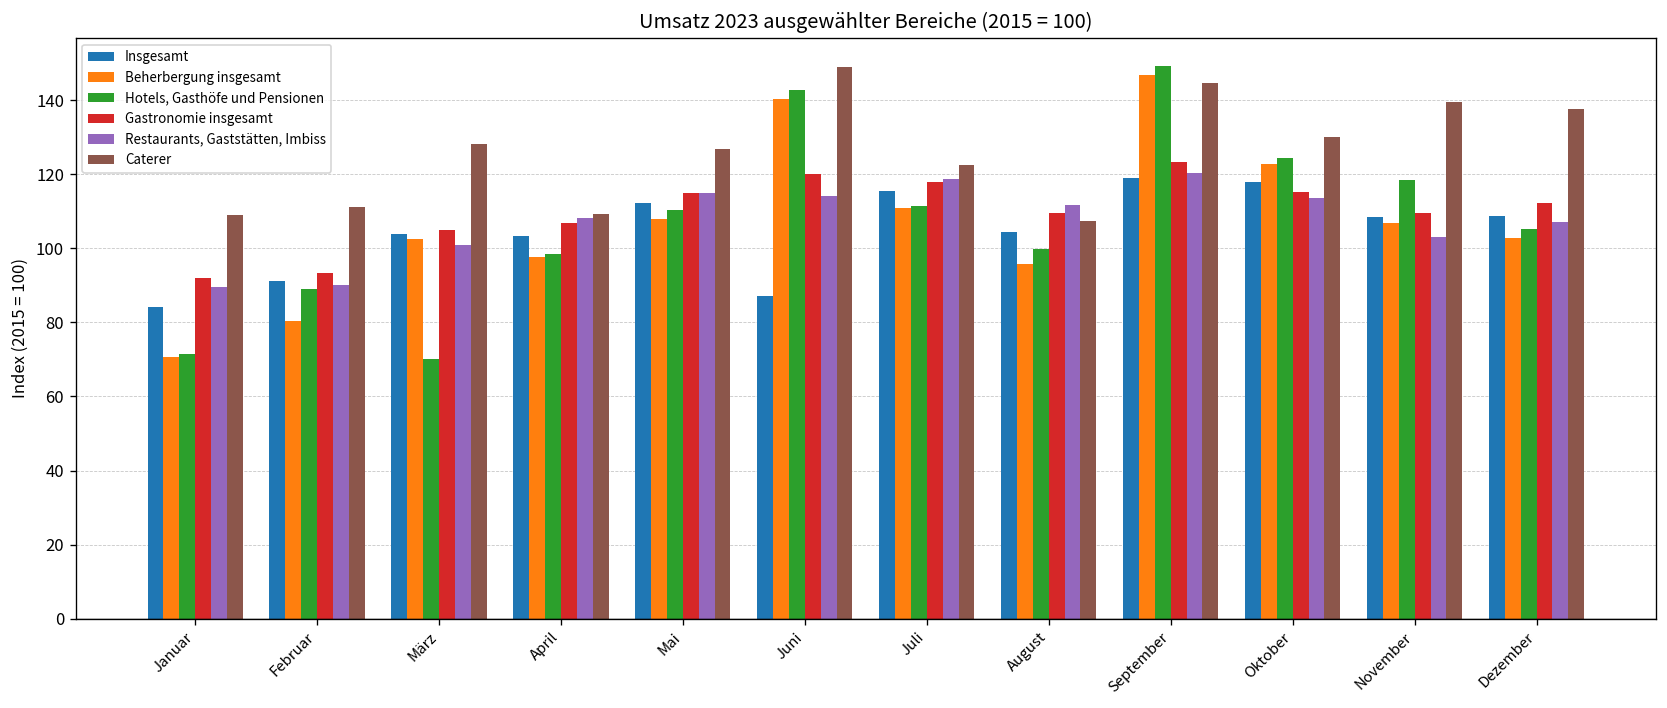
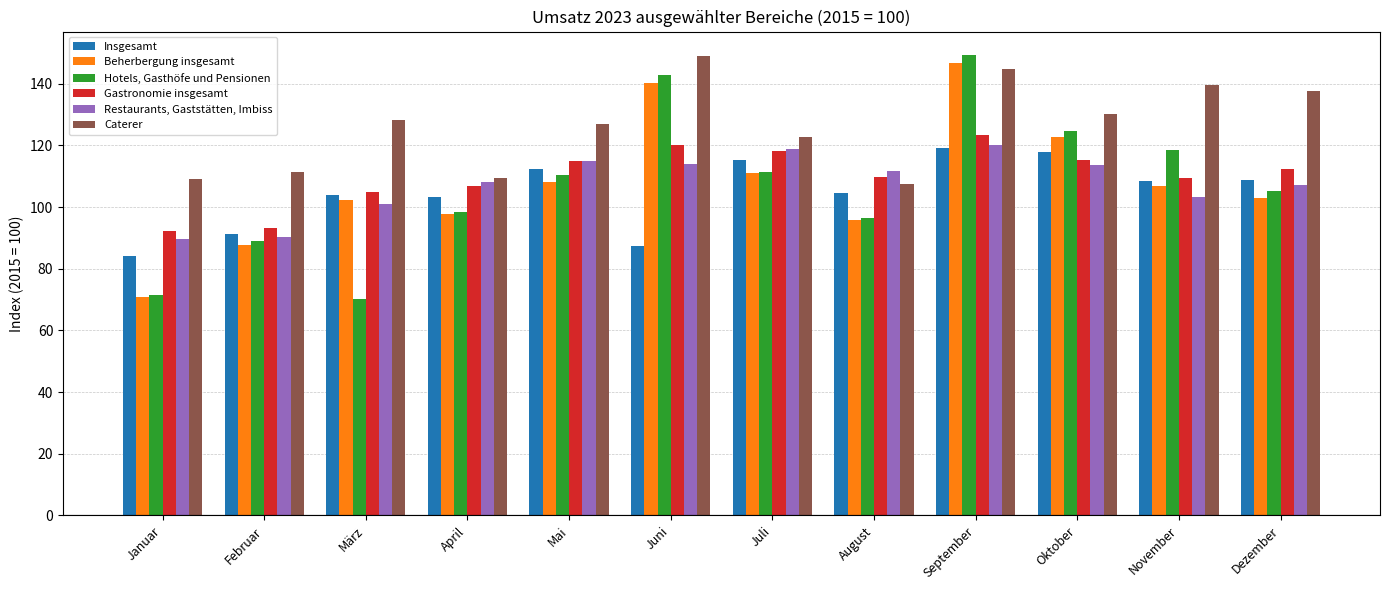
Beherbergung insgesamt, Februar: 80 -> 88
Hotels, Gasthöfe und Pensionen, August: 100 -> 96
